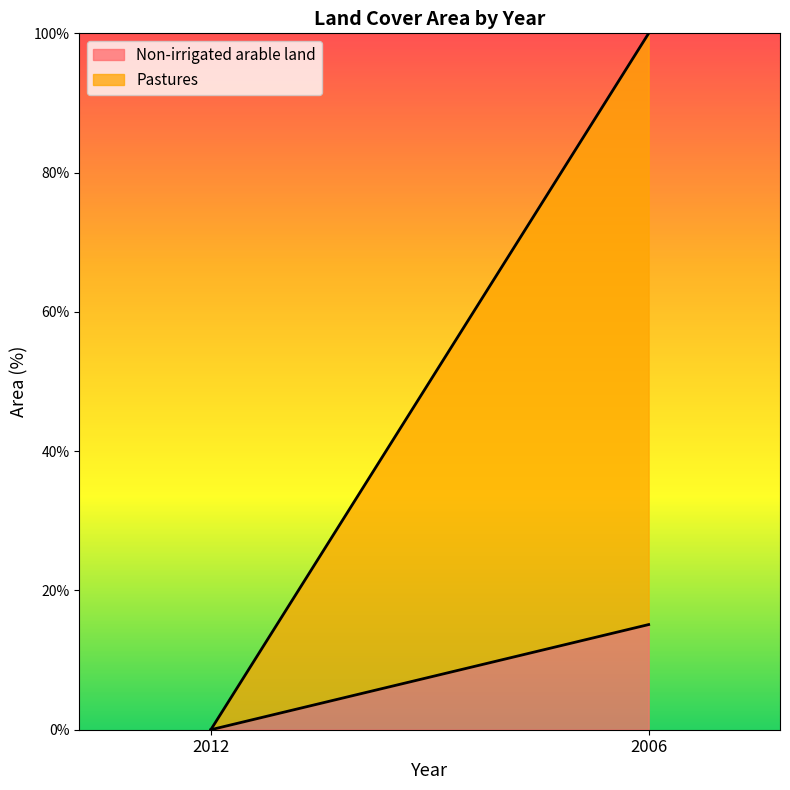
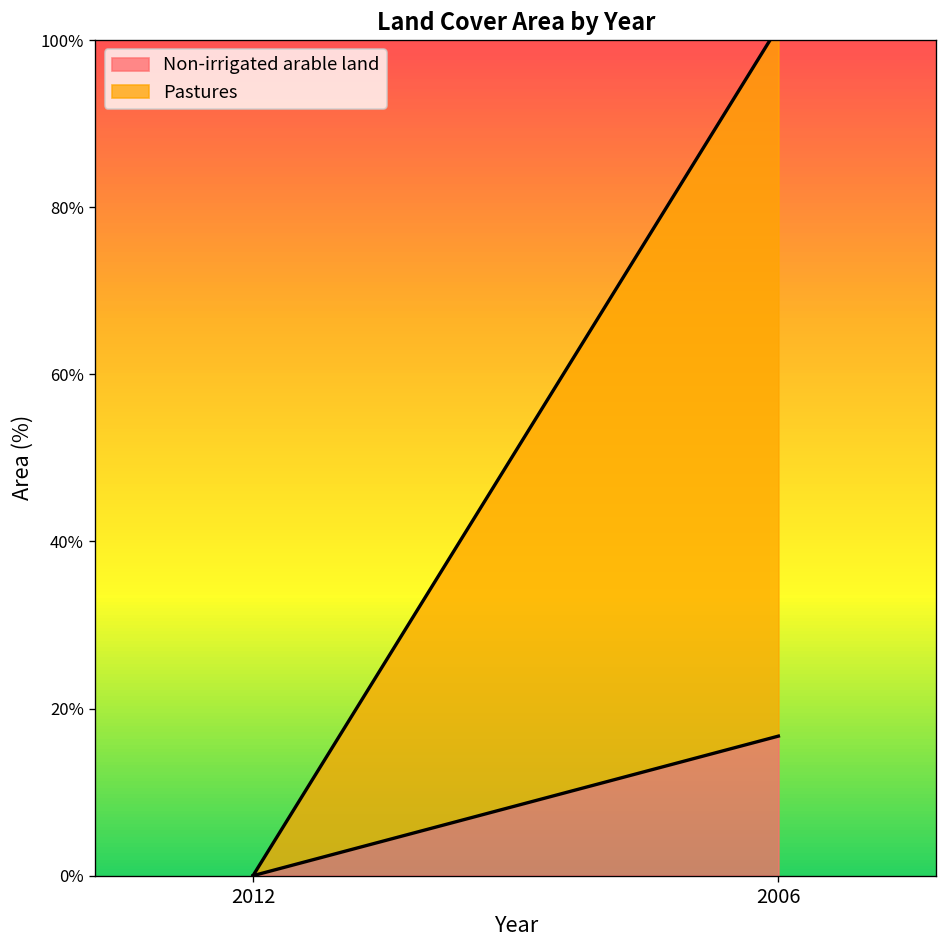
Non-irrigated arable land, 2006: 15% -> 17%
